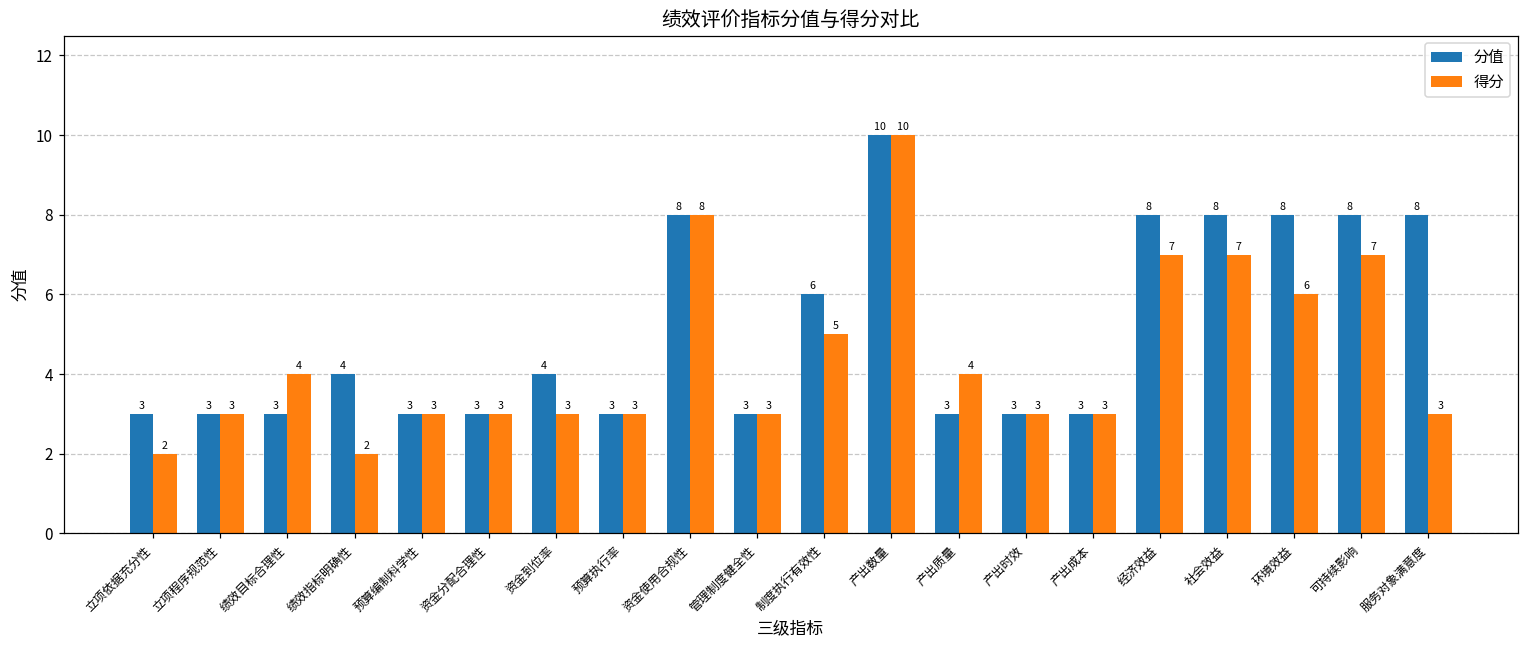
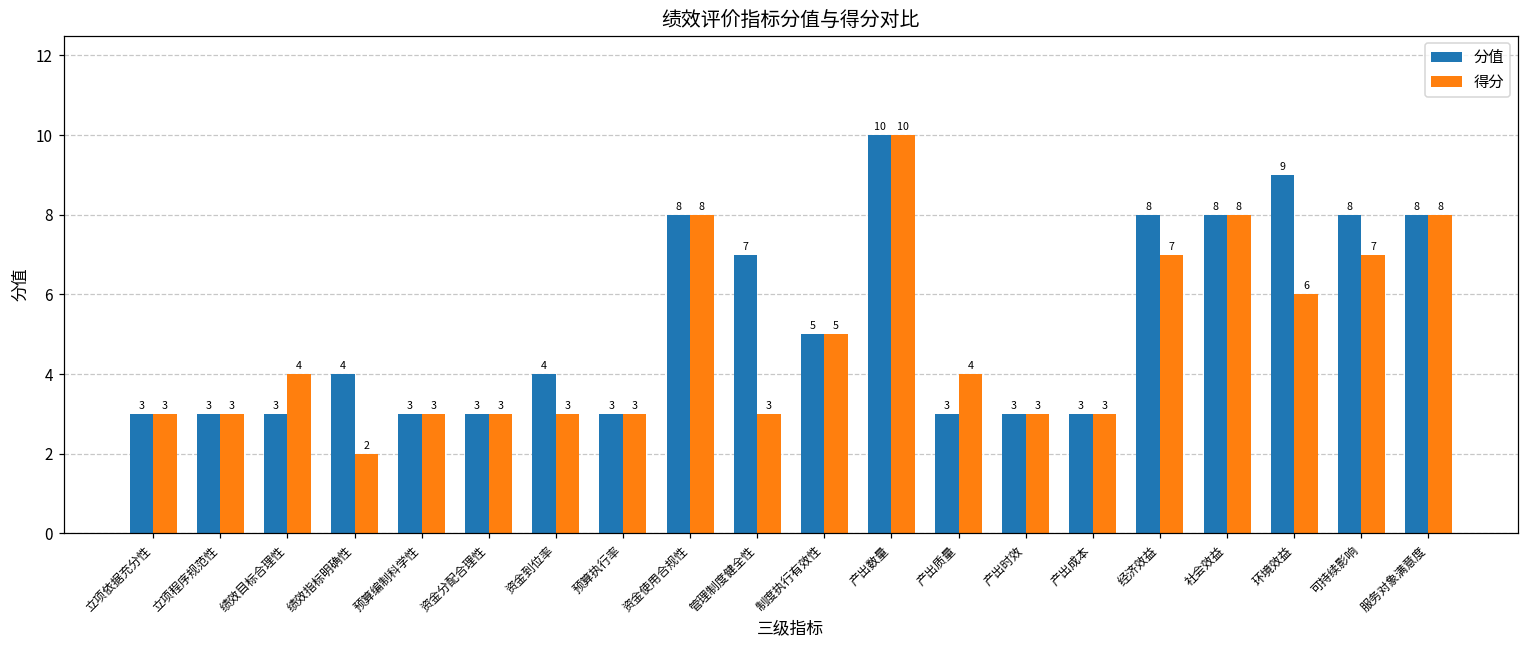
得分, 立项依据充分性: 2 -> 3
分值, 管理制度健全性: 3 -> 7
分值, 制度执行有效性: 6 -> 5
得分, 社会效益: 7 -> 8
分值, 环境效益: 8 -> 9
得分, 服务对象满意度: 3 -> 8
